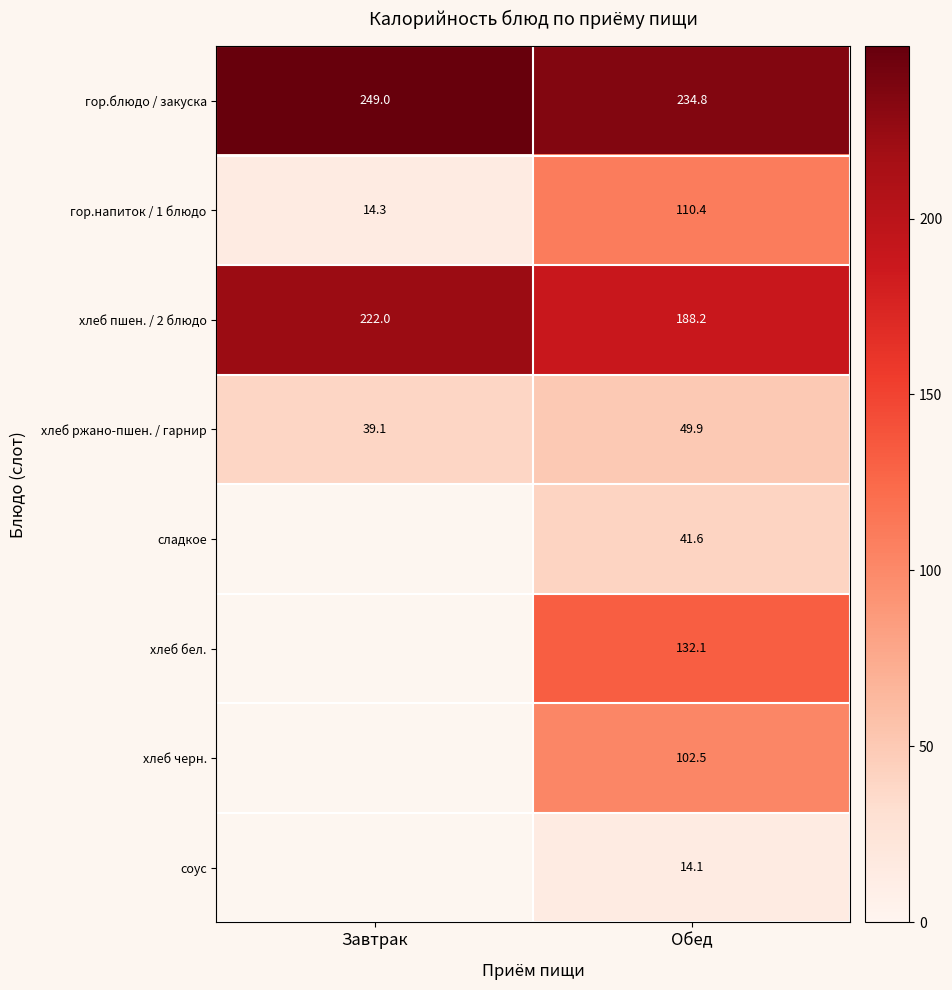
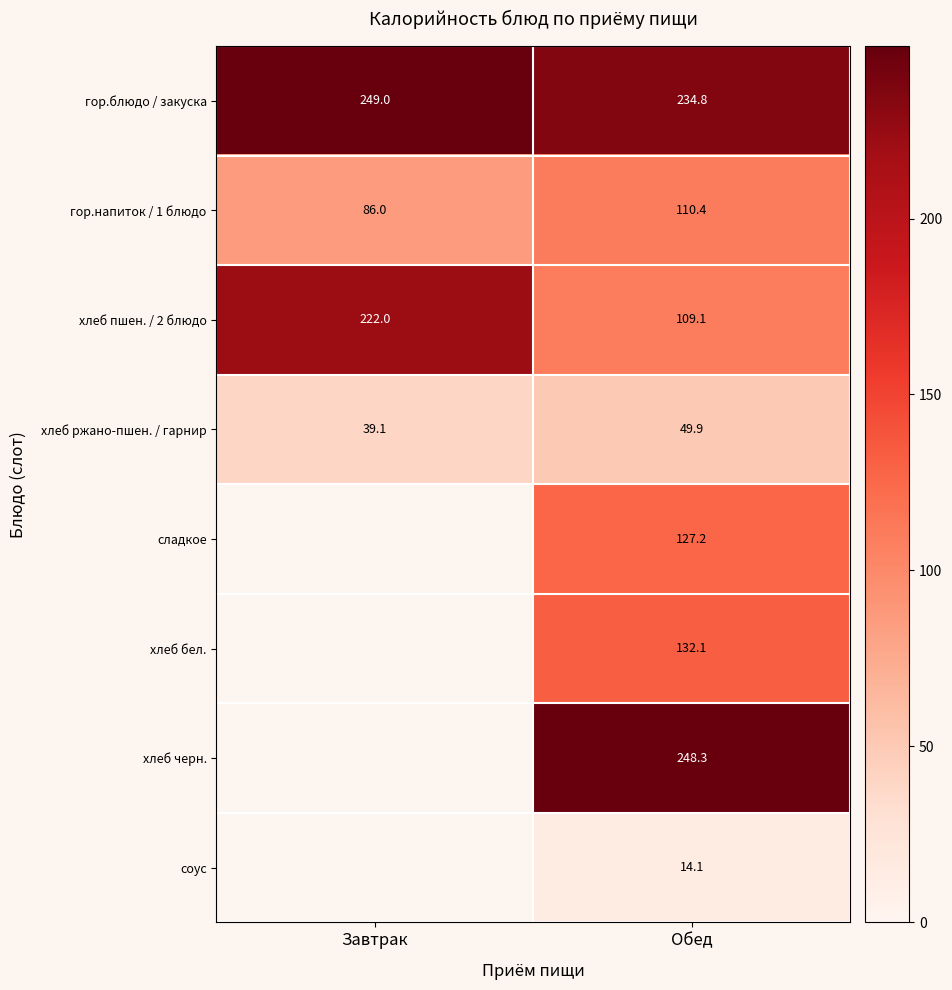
гор.напиток / 1 блюдо, Завтрак: 14.3 -> 86.0
хлеб пшен. / 2 блюдо, Обед: 188.2 -> 109.1
сладкое, Обед: 41.6 -> 127.2
хлеб черн., Обед: 102.5 -> 248.3
